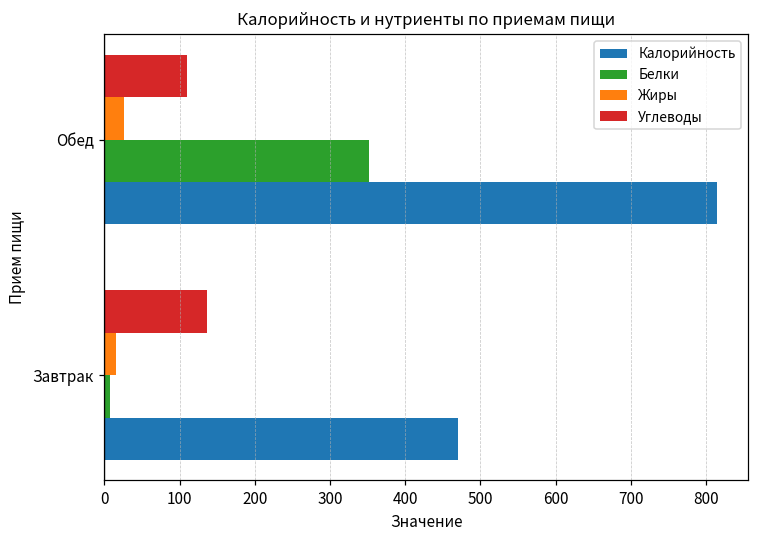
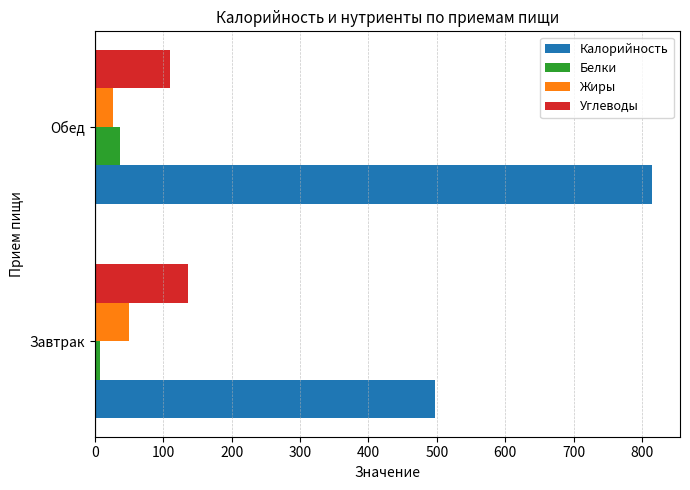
Белки, Обед: 350 -> 40
Жиры, Завтрак: 10 -> 50
Калорийность, Завтрак: 470 -> 500
